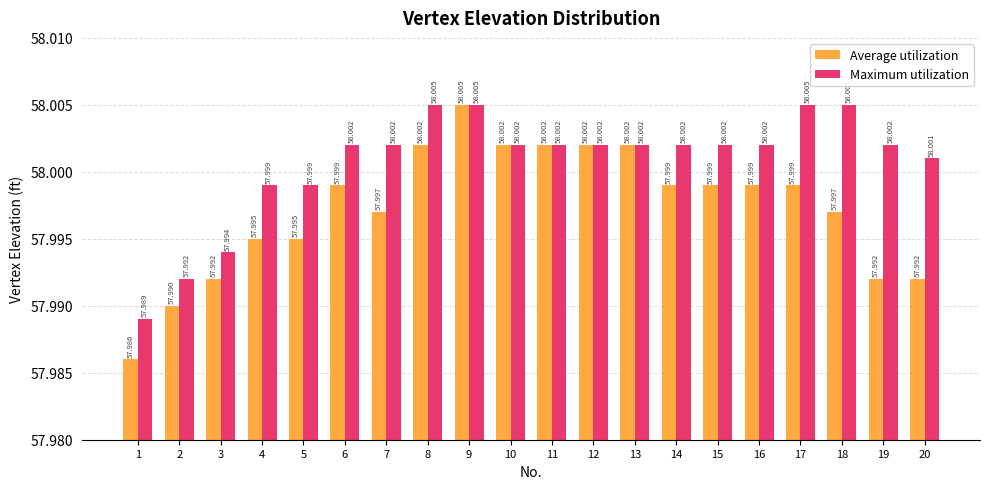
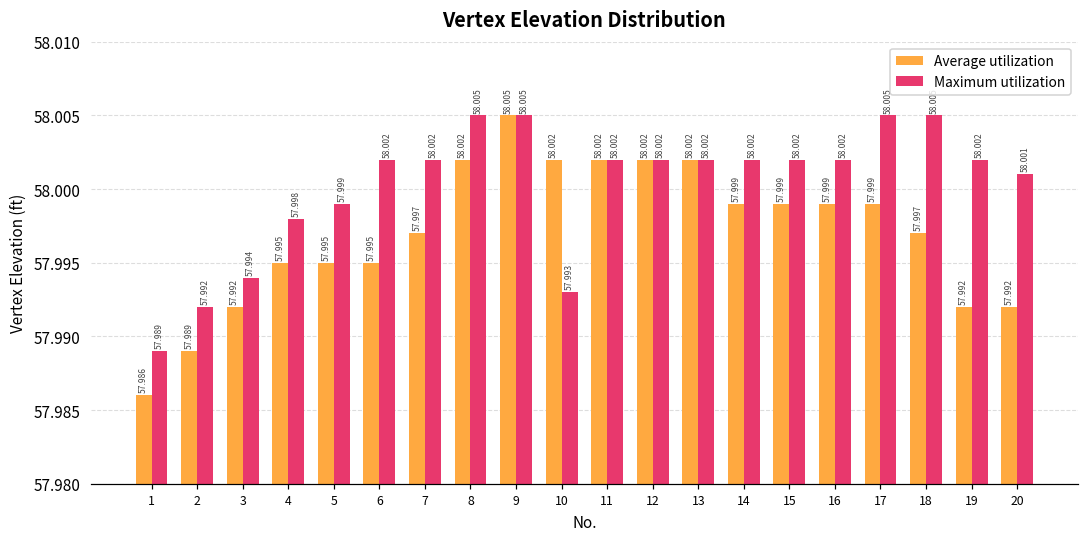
Average utilization, 2: 57.990 -> 57.989
Maximum utilization, 4: 57.999 -> 57.998
Average utilization, 6: 57.999 -> 57.995
Maximum utilization, 10: 58.002 -> 57.993
